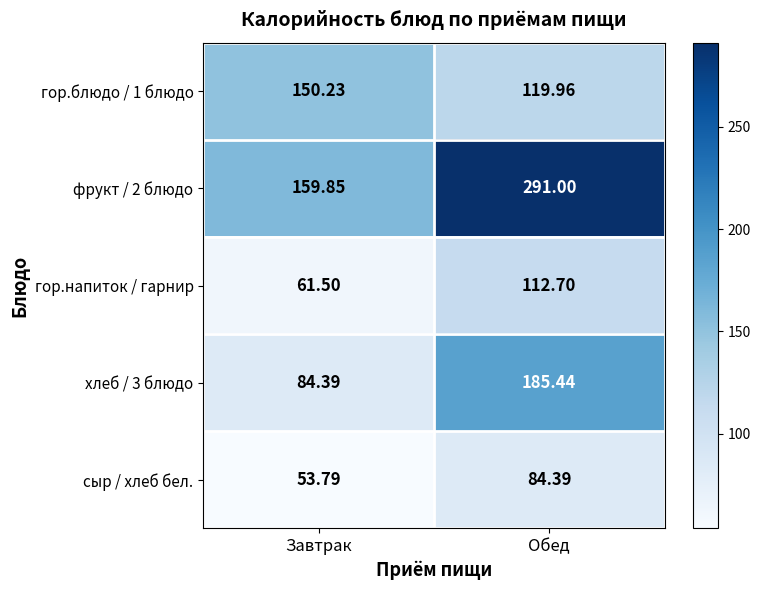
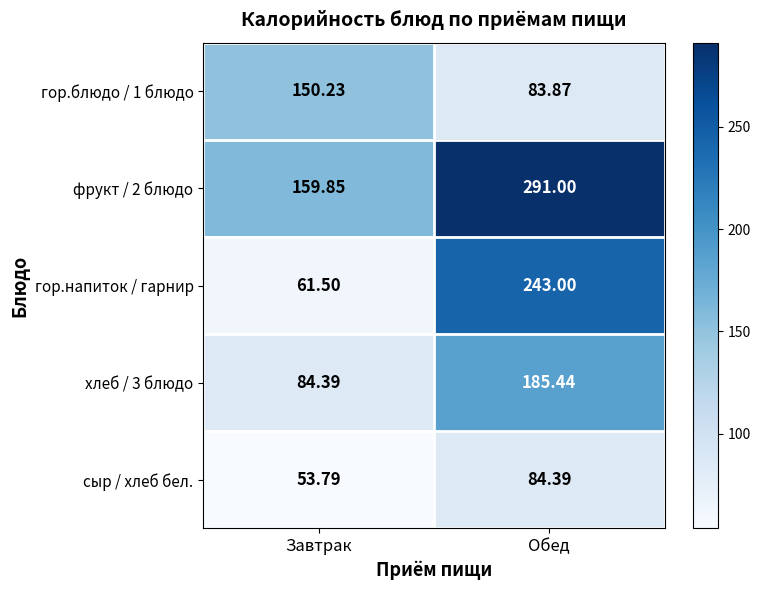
гор.блюдо / 1 блюдо, Обед: 119.96 -> 83.87
гор.напиток / гарнир, Обед: 112.70 -> 243.00
